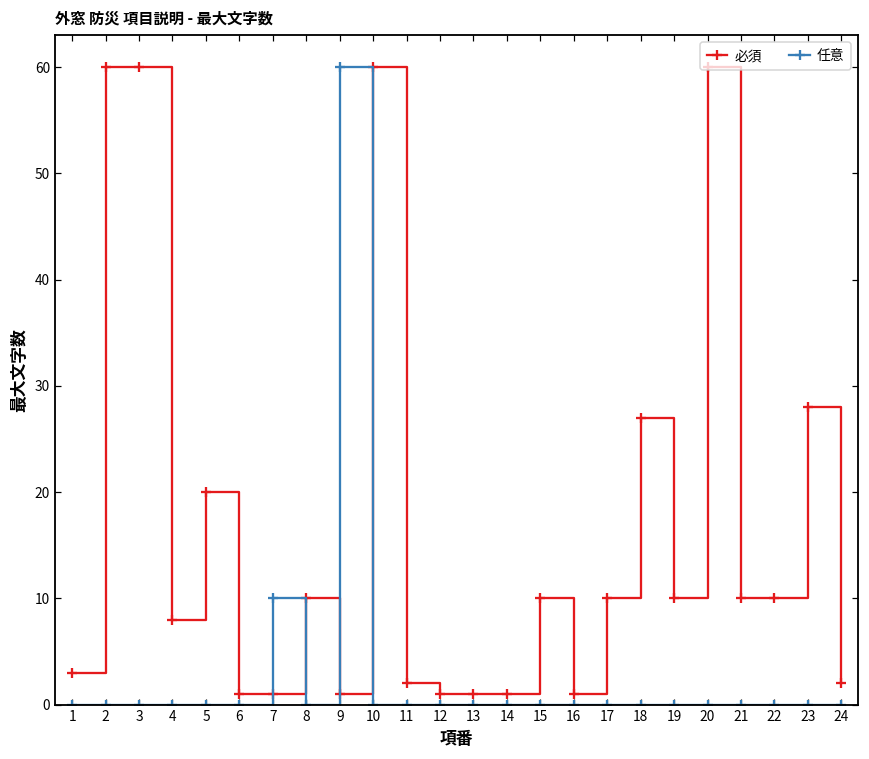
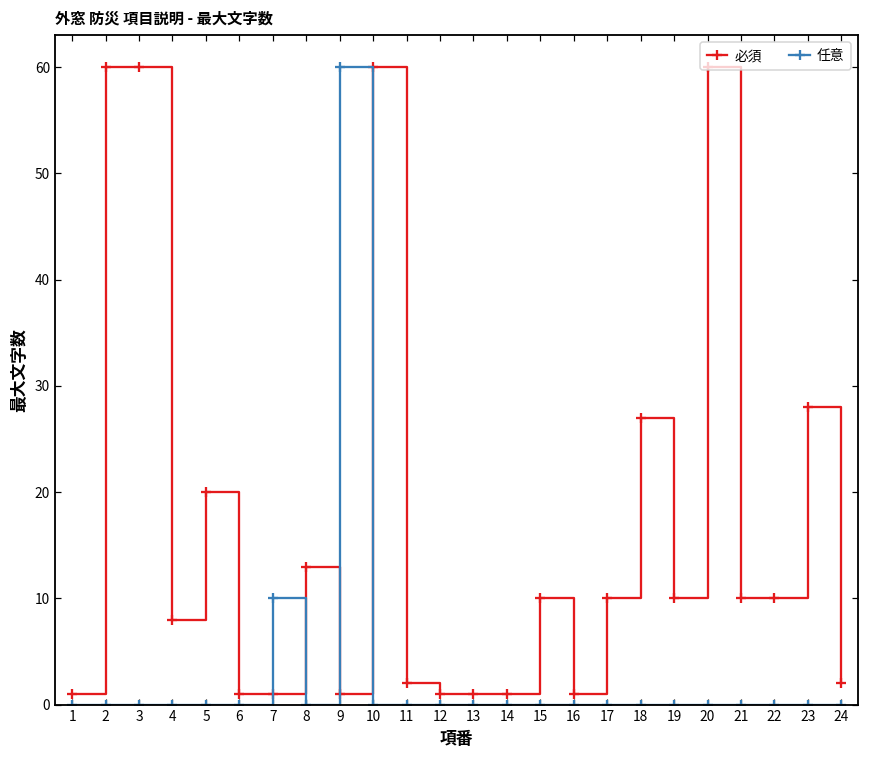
必須, 1: 3 -> 1
必須, 8: 10 -> 13
